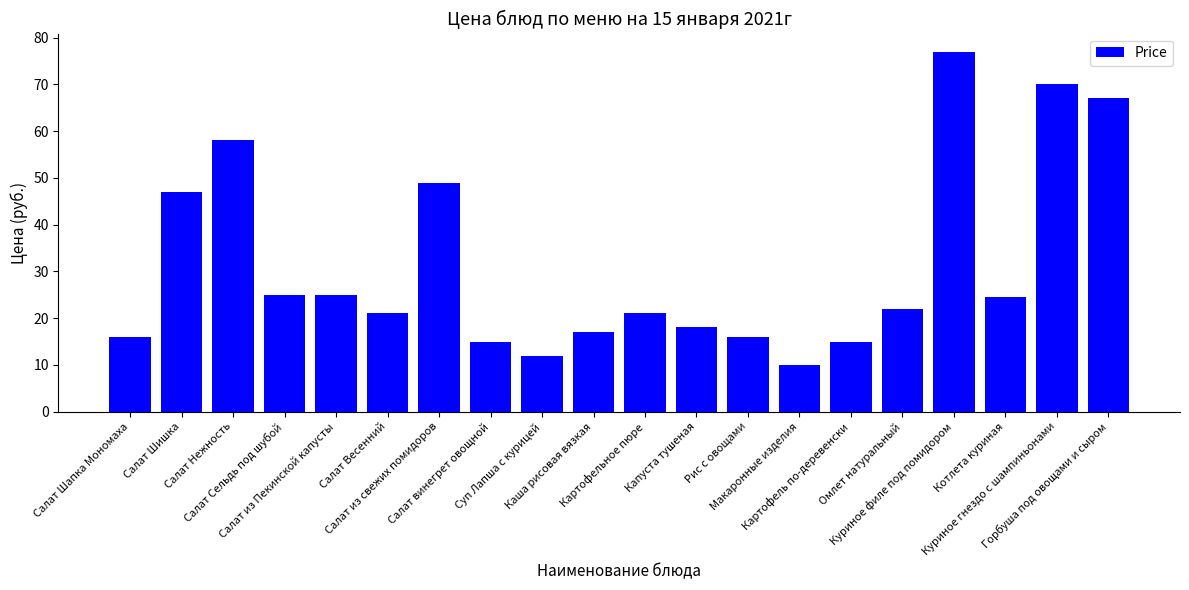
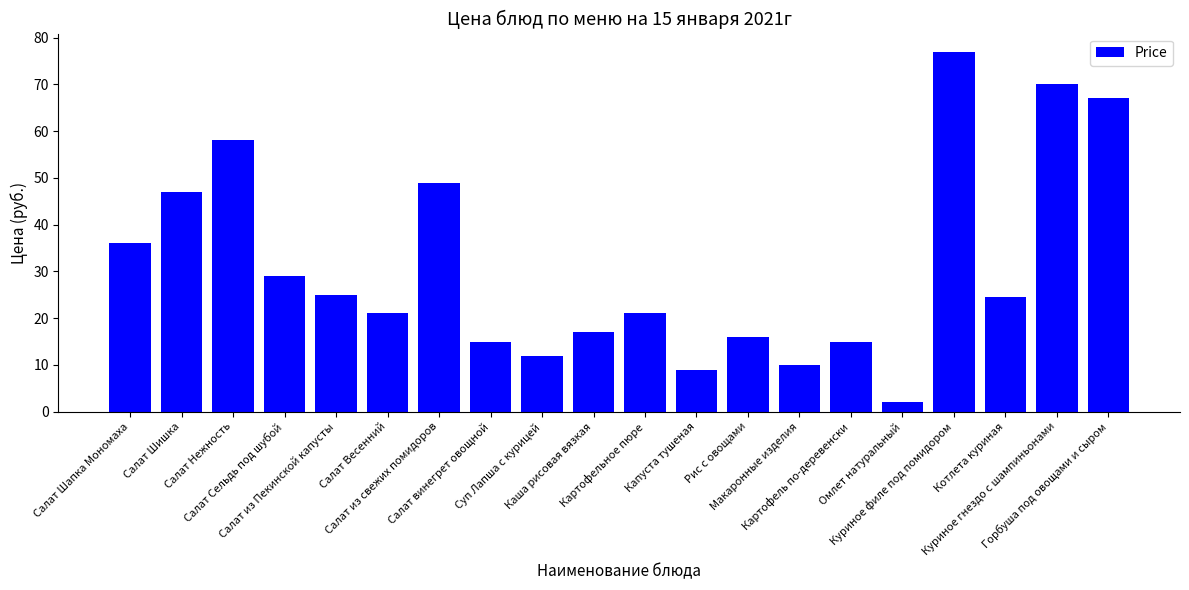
Салат Шапка Мономаха: 16 -> 36
Салат Сельдь под шубой: 25 -> 29
Капуста тушеная: 18 -> 9
Омлет натуральный: 22 -> 2
